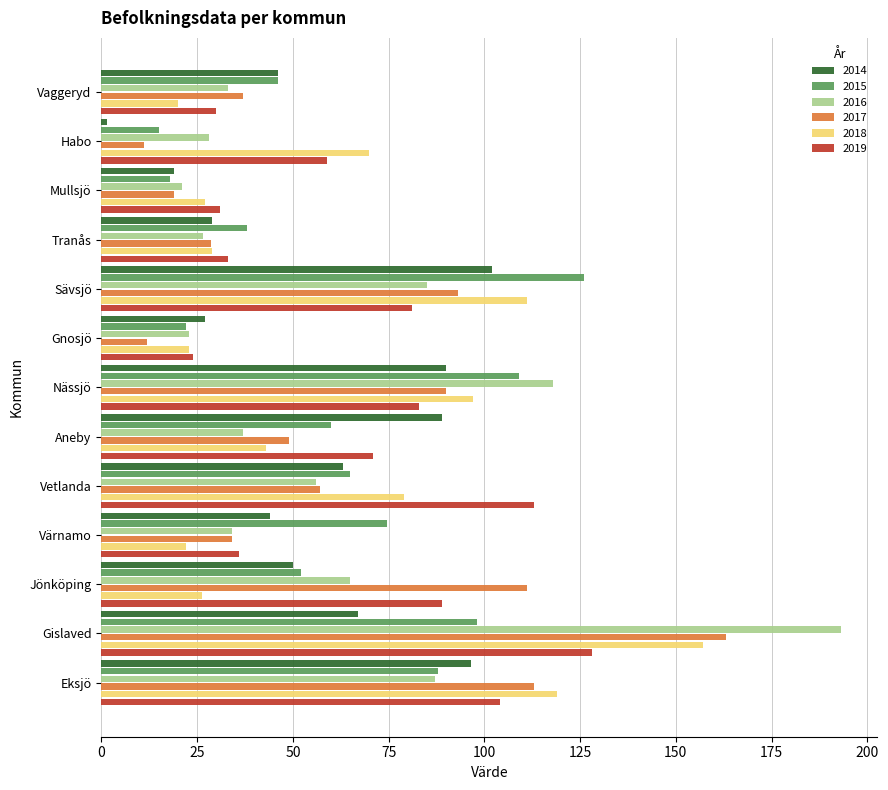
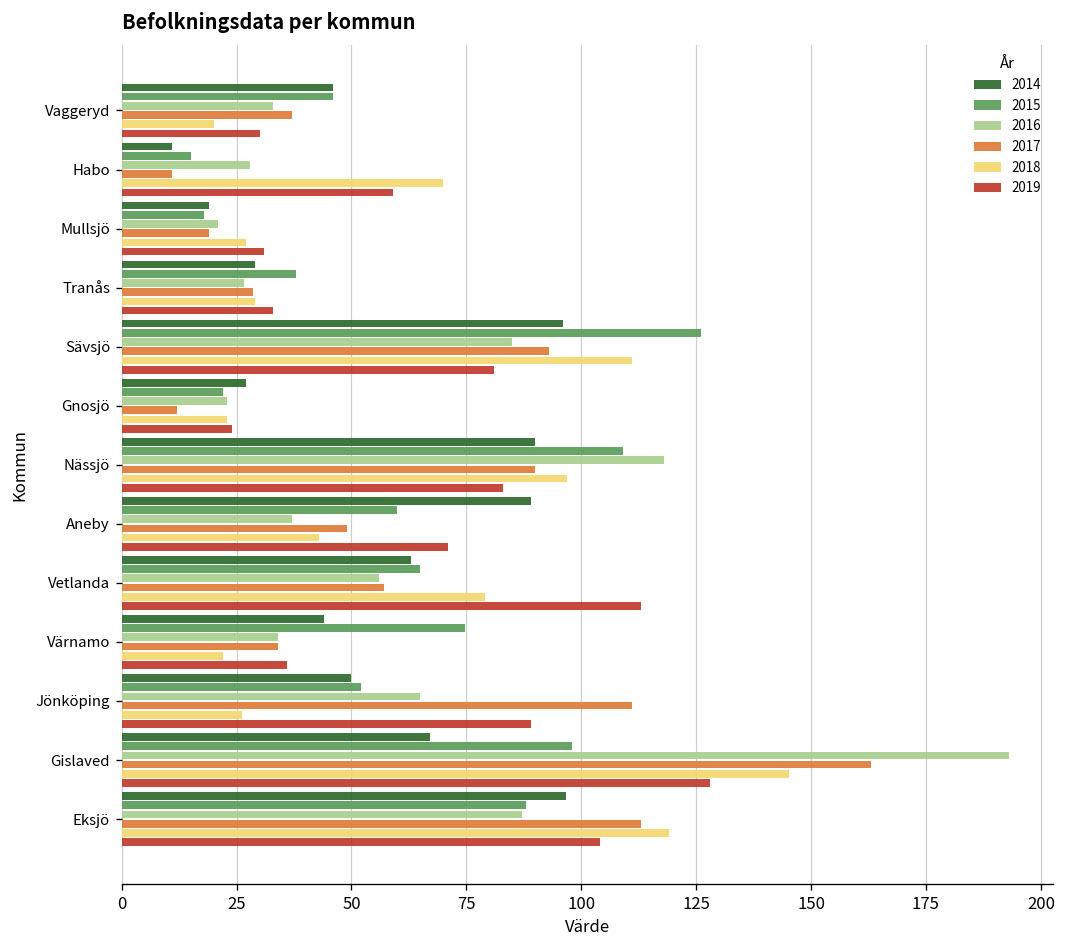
2014, Habo: 2 -> 11
2014, Sävsjö: 102 -> 96
2018, Gislaved: 157 -> 145
